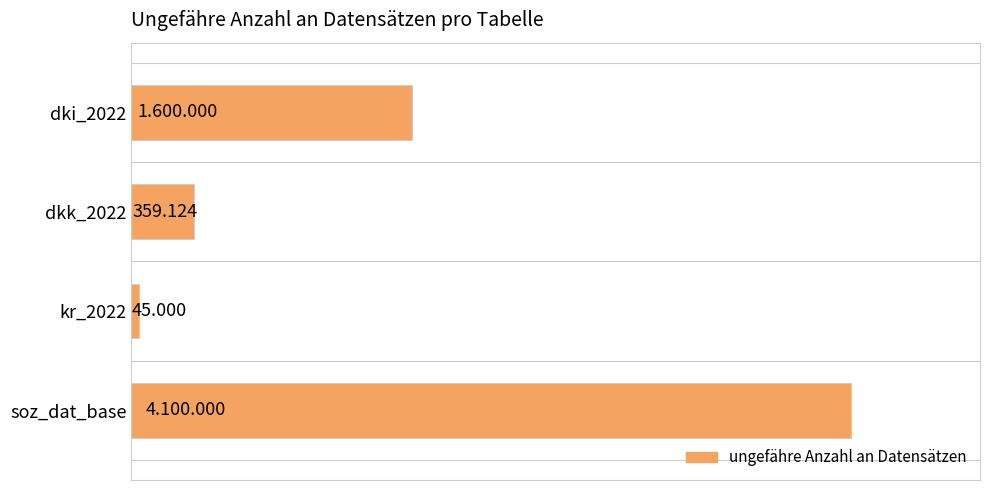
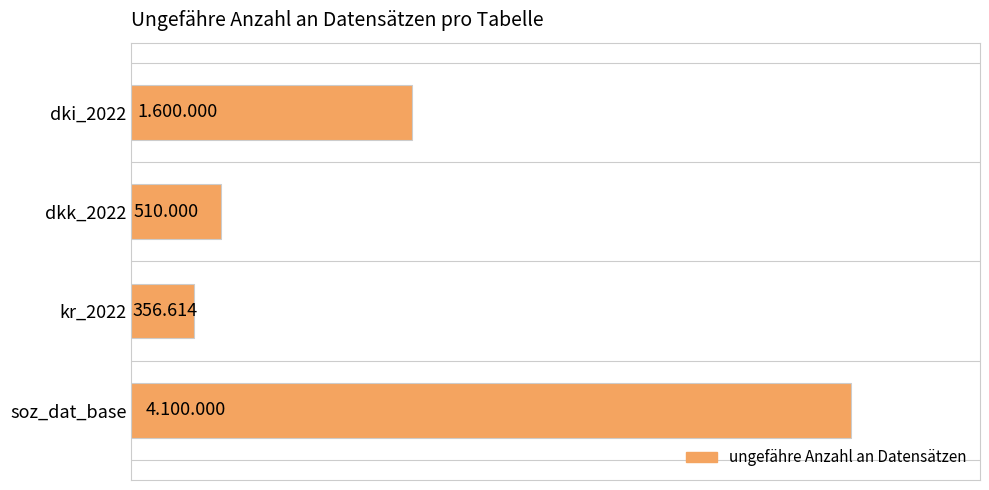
dkk_2022: 359.124 -> 510.000
kr_2022: 45.000 -> 356.614
